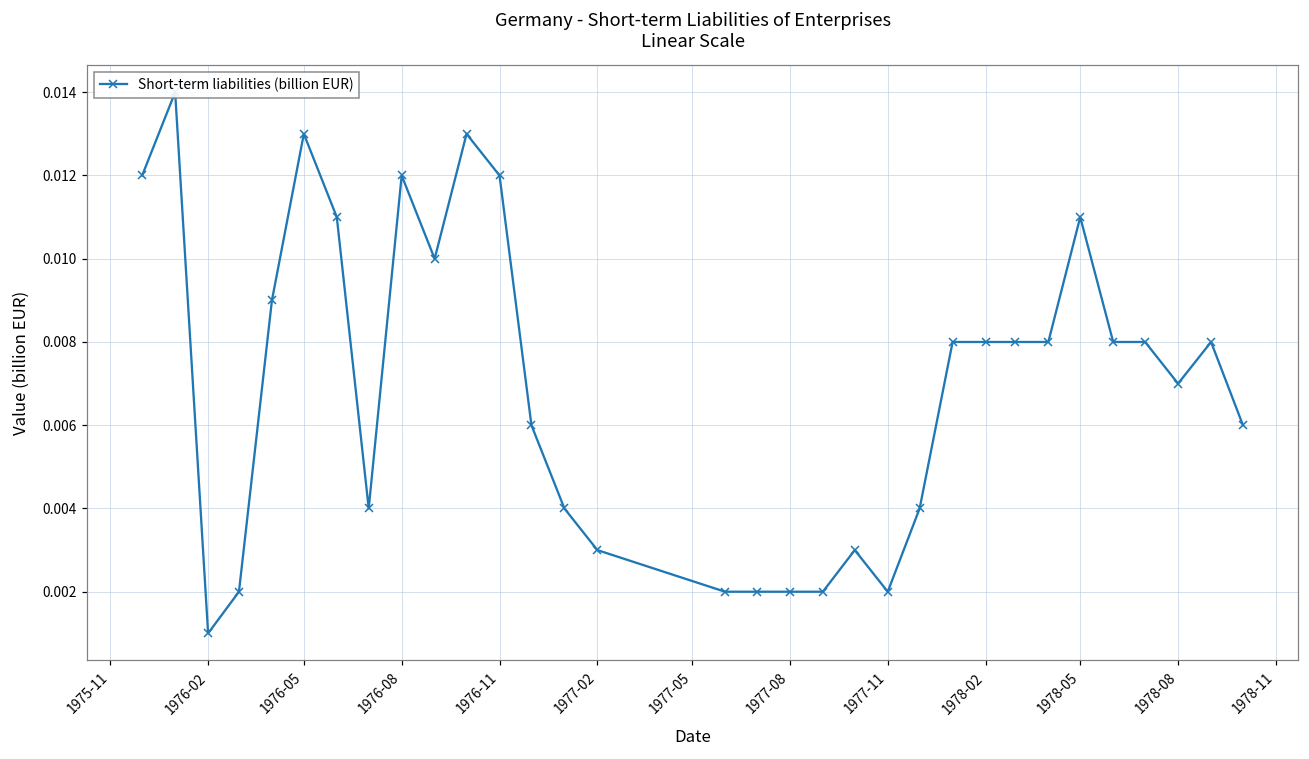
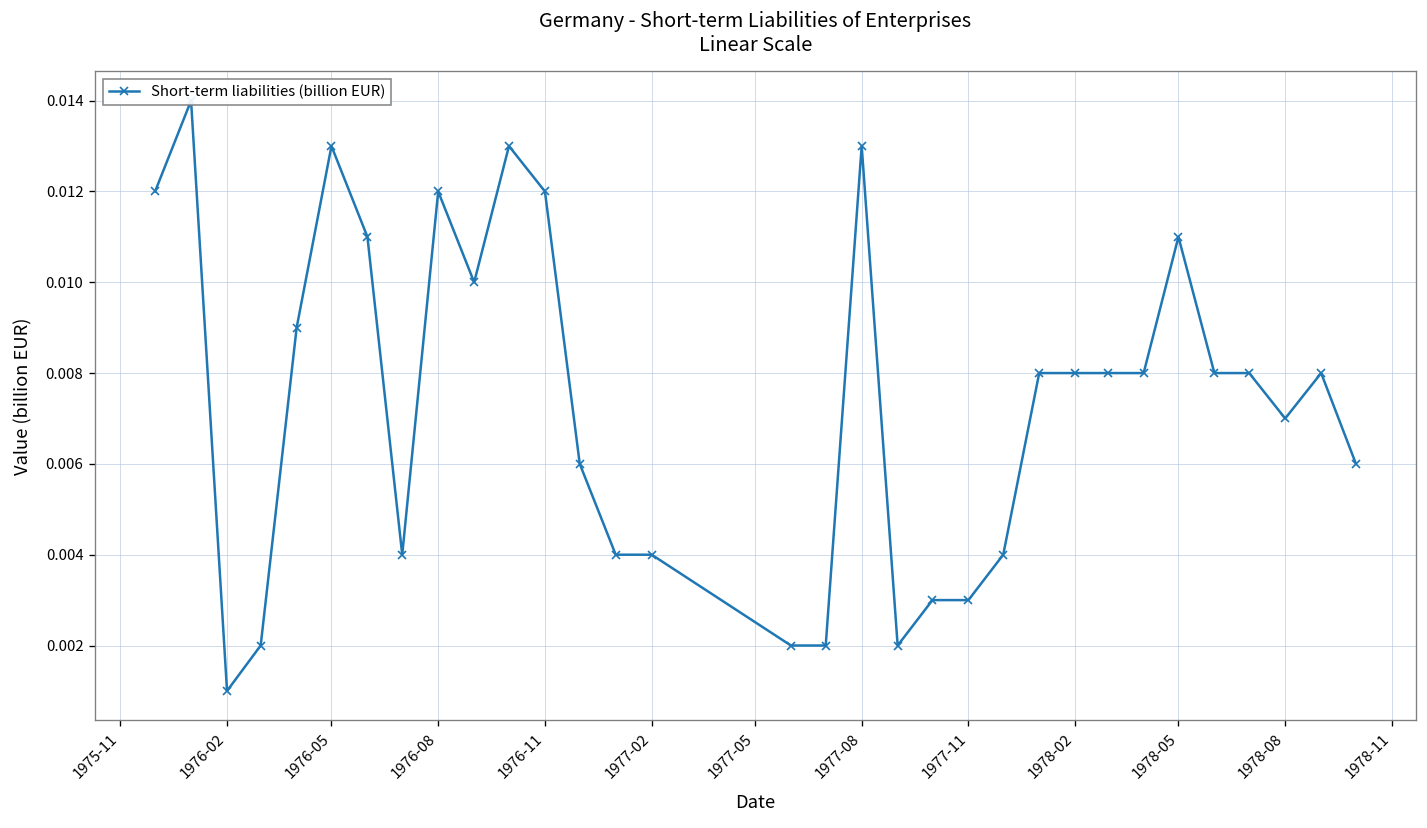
1977-02: 0.003 -> 0.004
1977-08: 0.002 -> 0.013
1977-11: 0.002 -> 0.003
